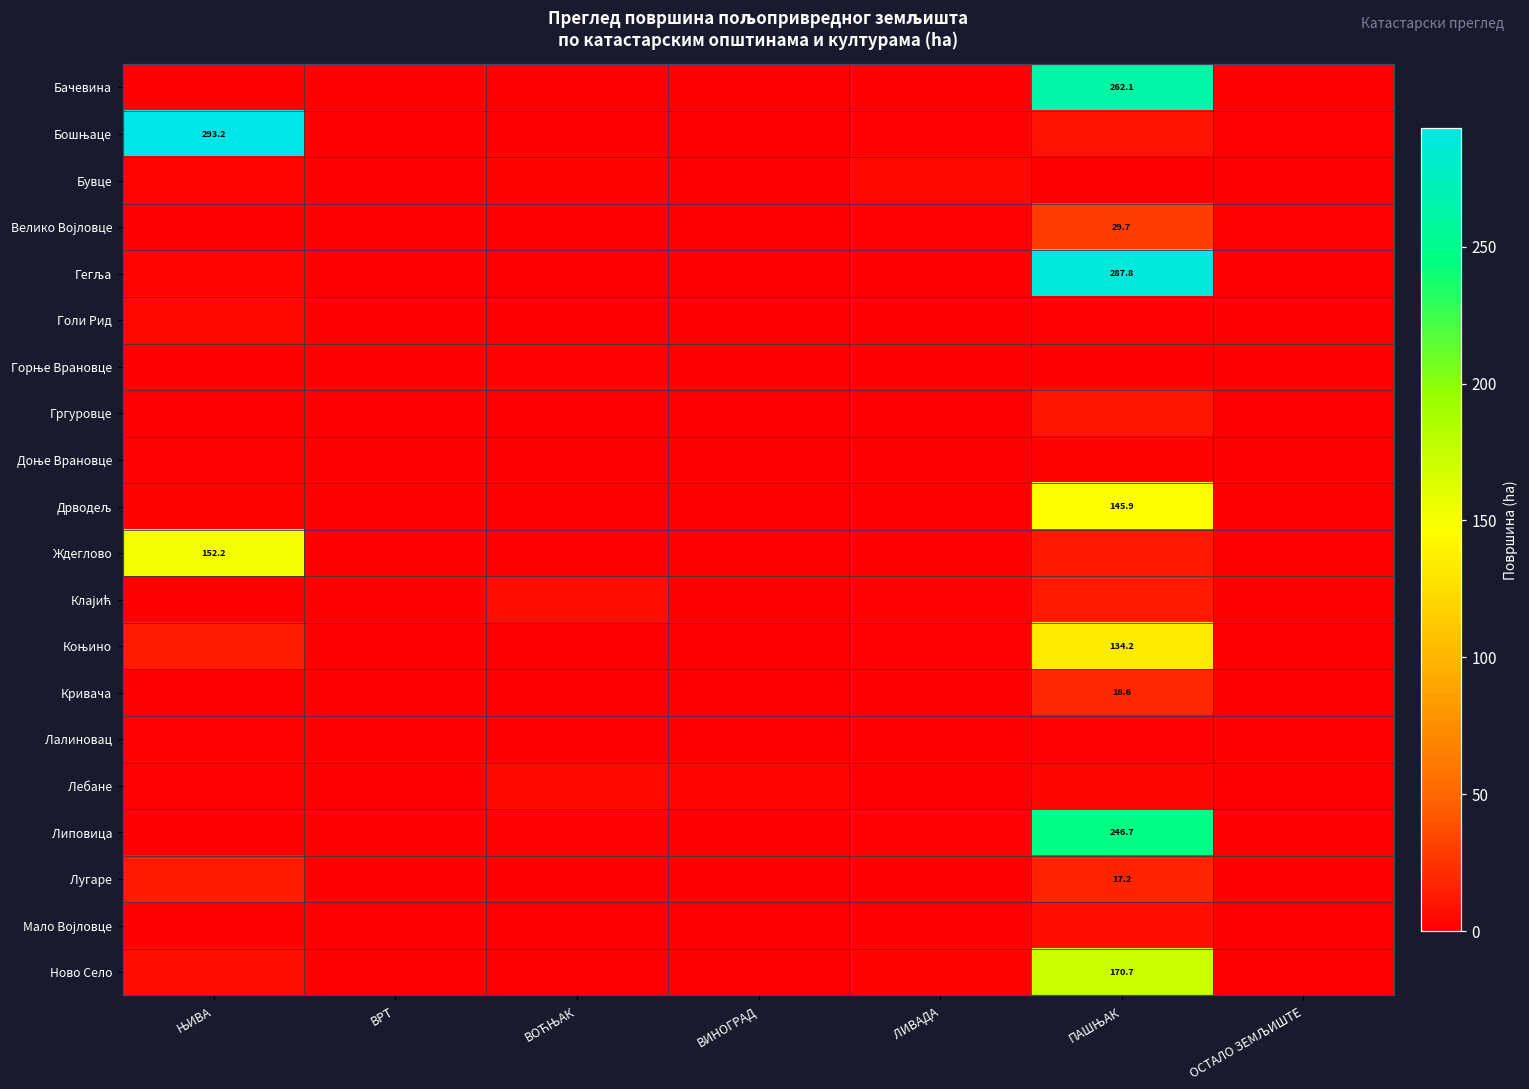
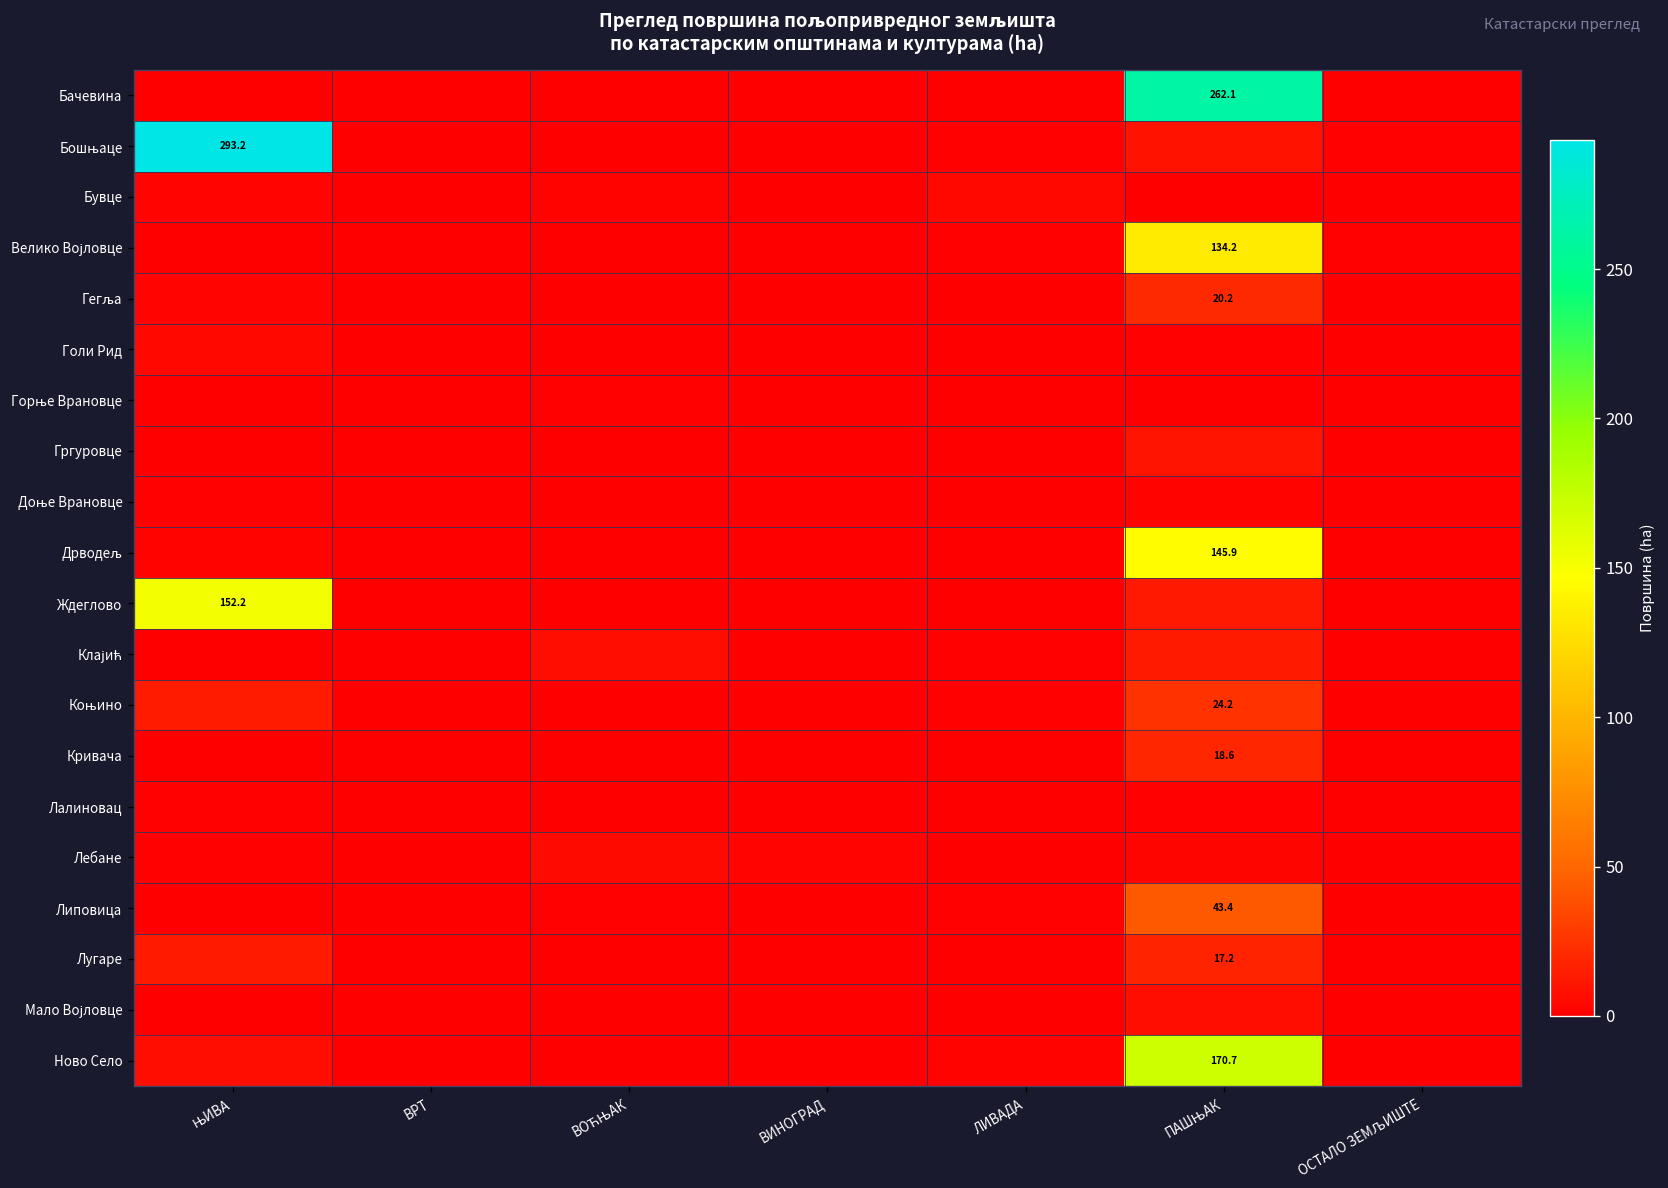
Велико Војловце, ПАШЊАК: 29.7 -> 134.2
Гегља, ПАШЊАК: 287.8 -> 20.2
Коњино, ПАШЊАК: 134.2 -> 24.2
Липовица, ПАШЊАК: 246.7 -> 43.4
